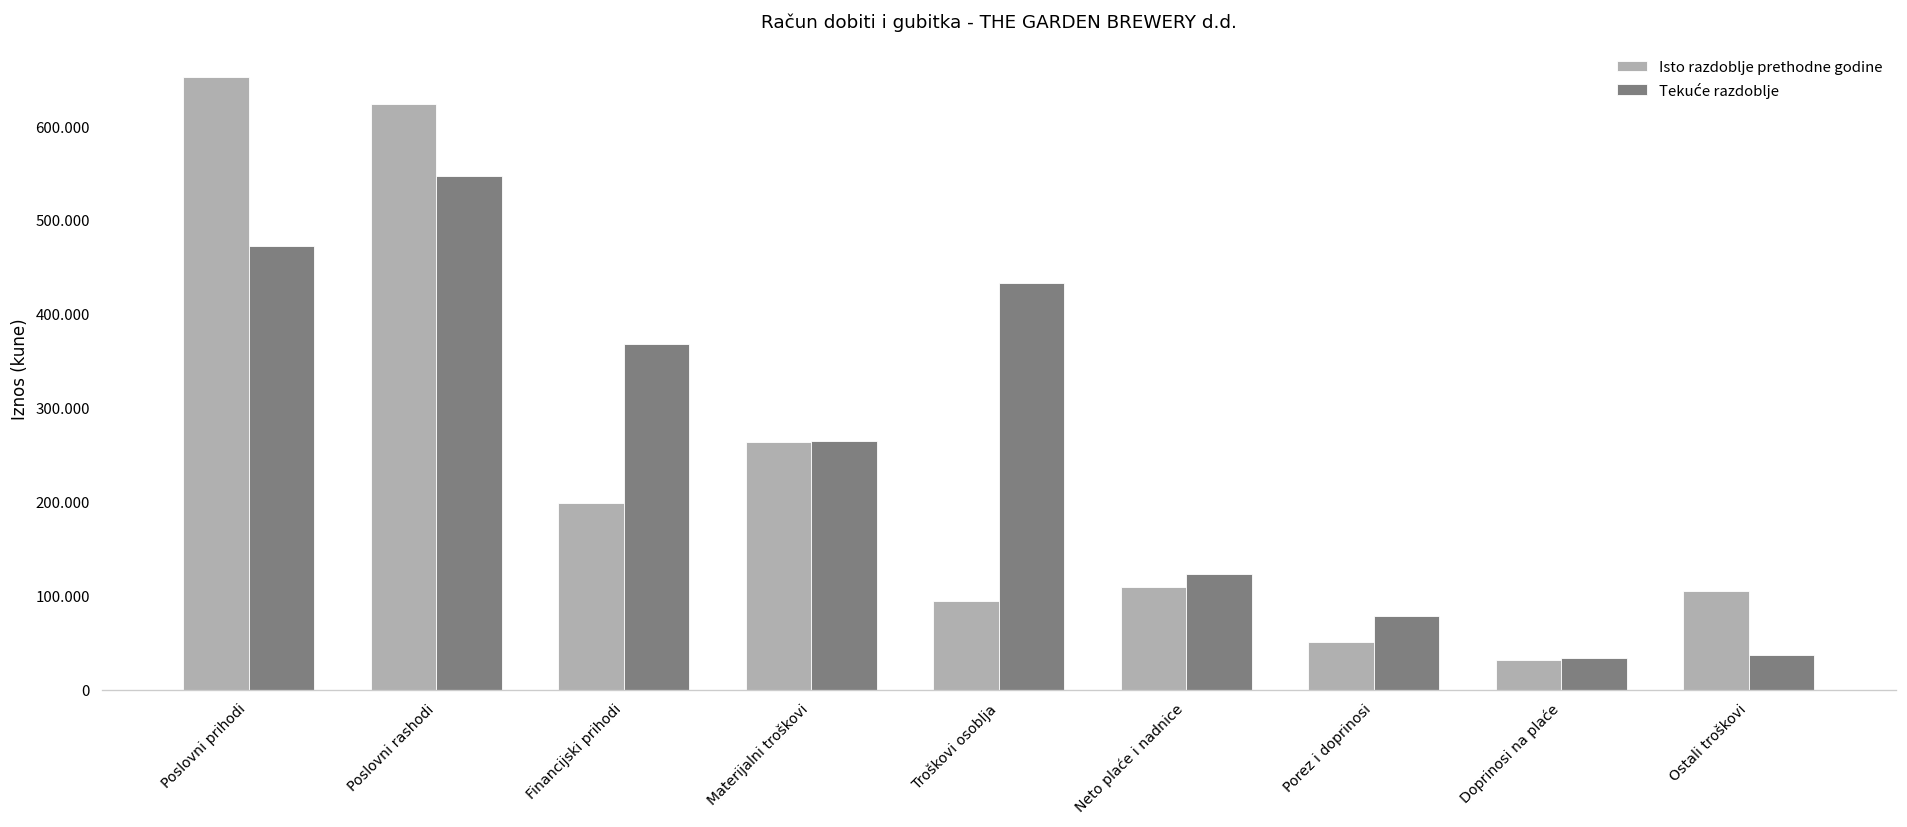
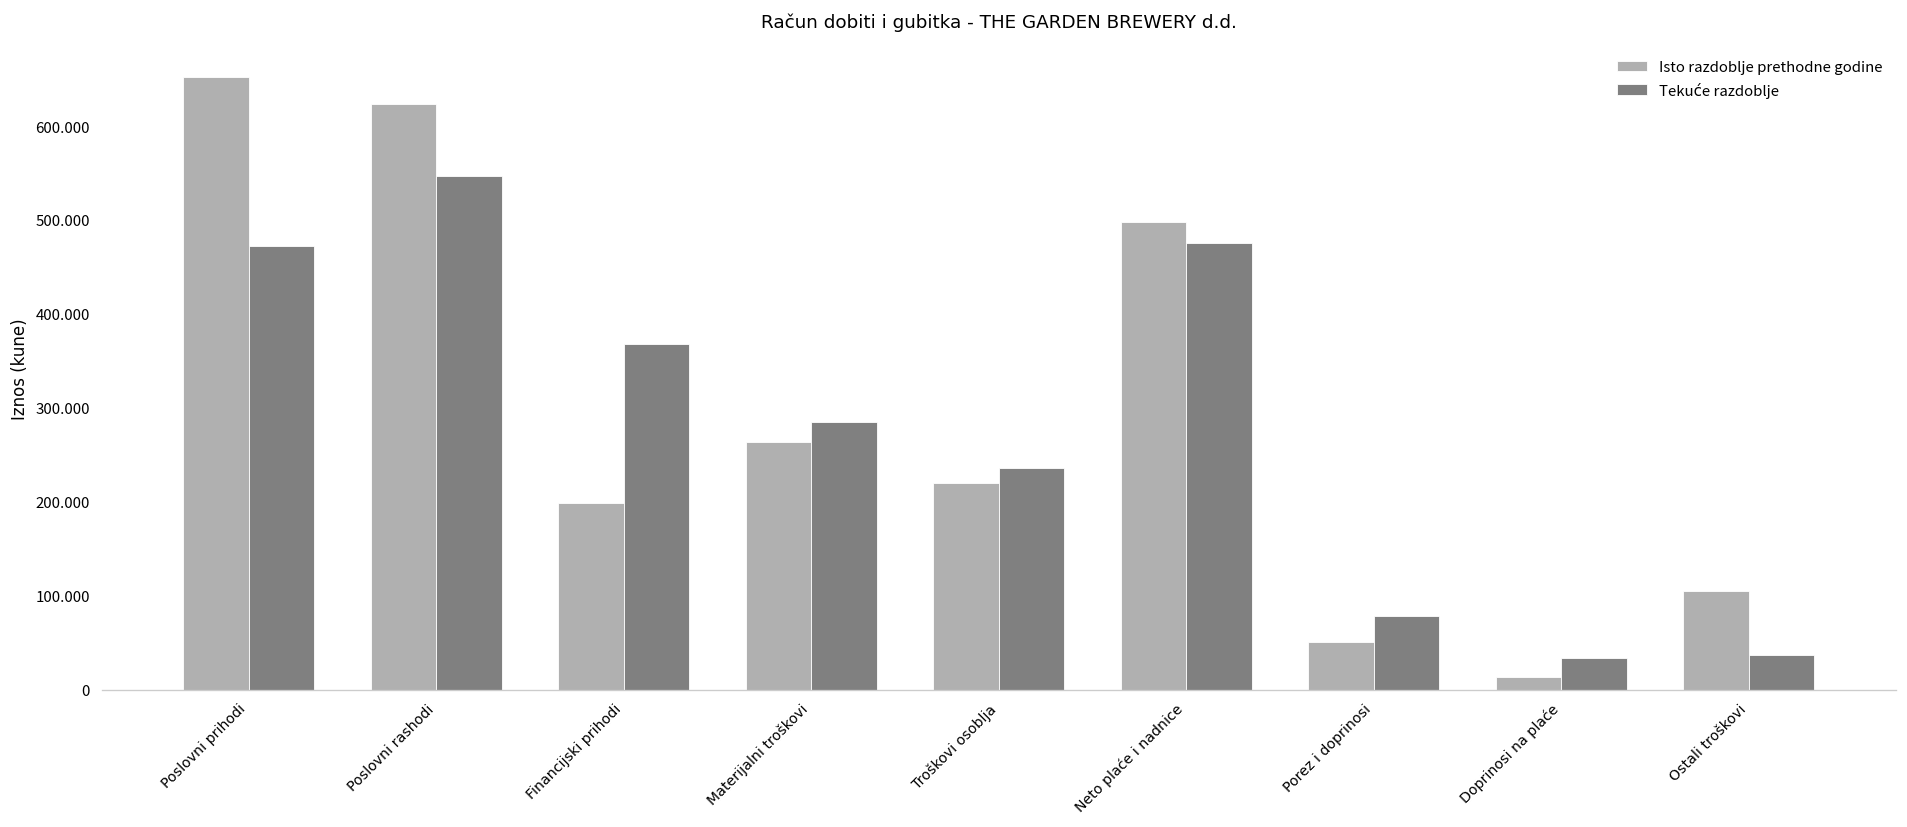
Tekuće razdoblje, Materijalni troškovi: 270 -> 280
Isto razdoblje prethodne godine, Troškovi osoblja: 90 -> 220
Tekuće razdoblje, Troškovi osoblja: 430 -> 240
Isto razdoblje prethodne godine, Neto plaće i nadnice: 110 -> 500
Tekuće razdoblje, Neto plaće i nadnice: 120 -> 480
Isto razdoblje prethodne godine, Doprinosi na plaće: 30 -> 10
